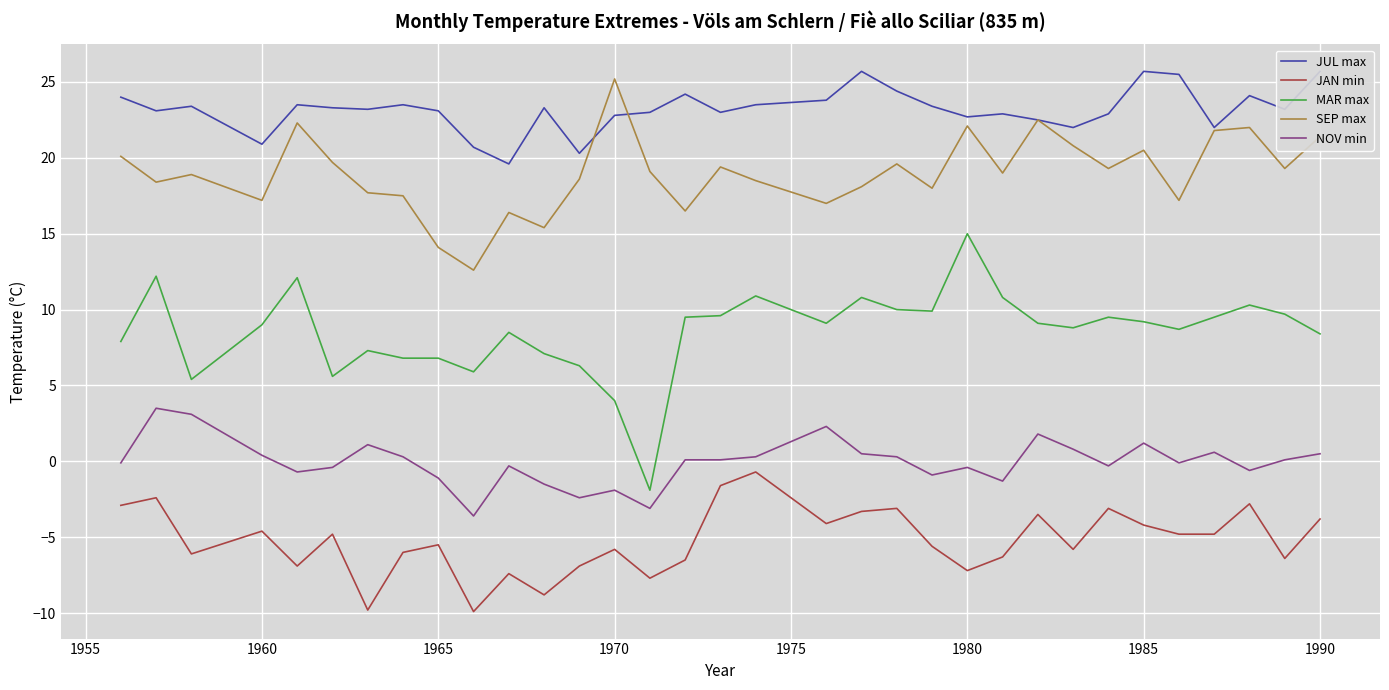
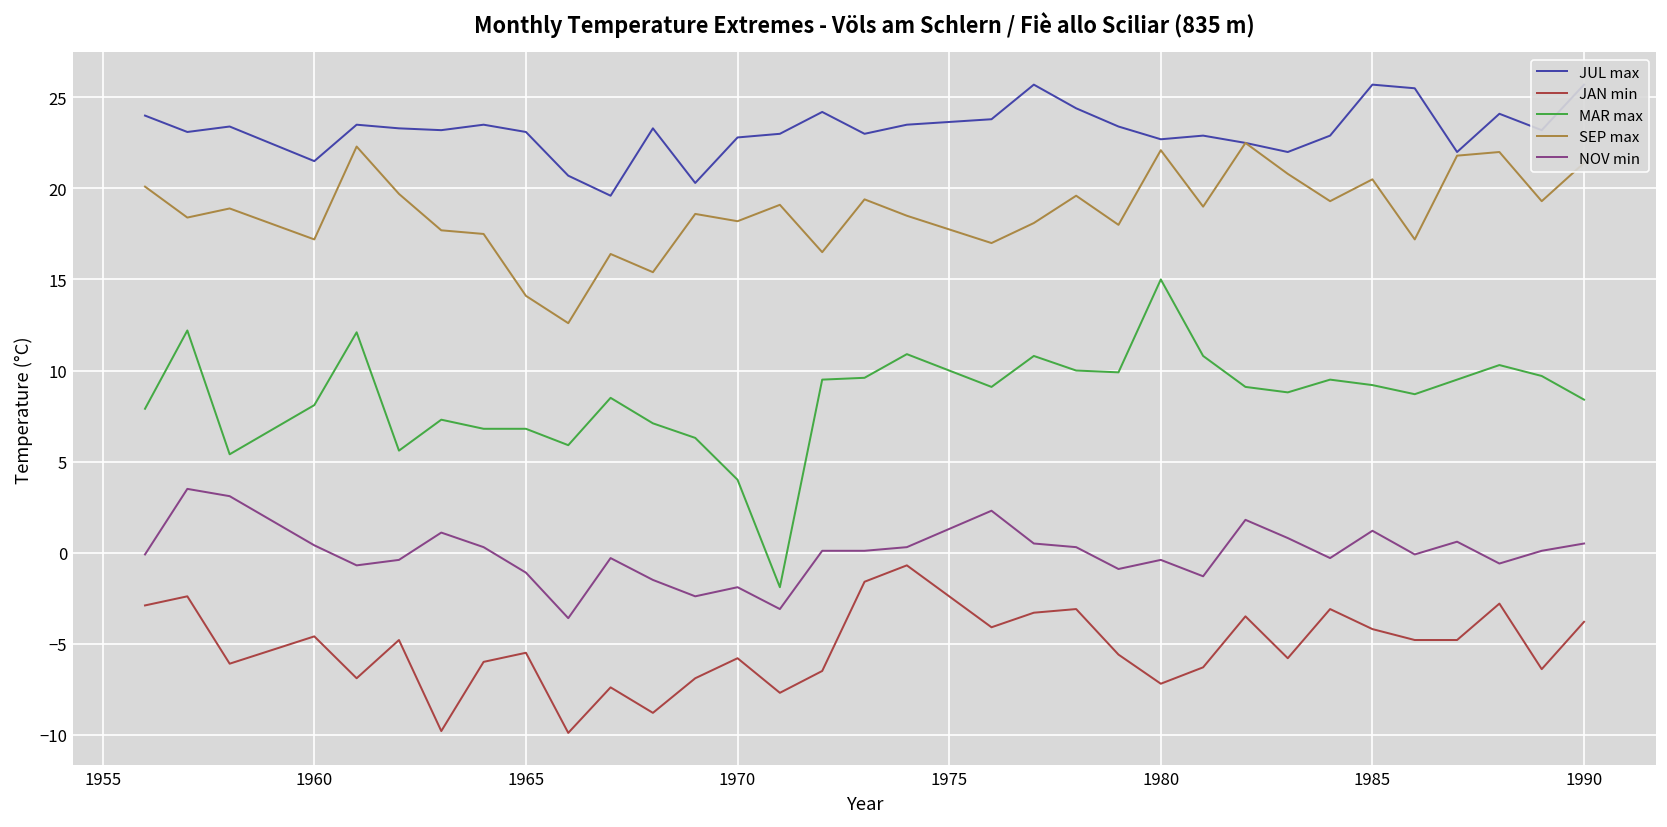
JUL max, 1960: 20.9 -> 21.5
MAR max, 1960: 9.0 -> 8.1
SEP max, 1970: 25.2 -> 18.2
